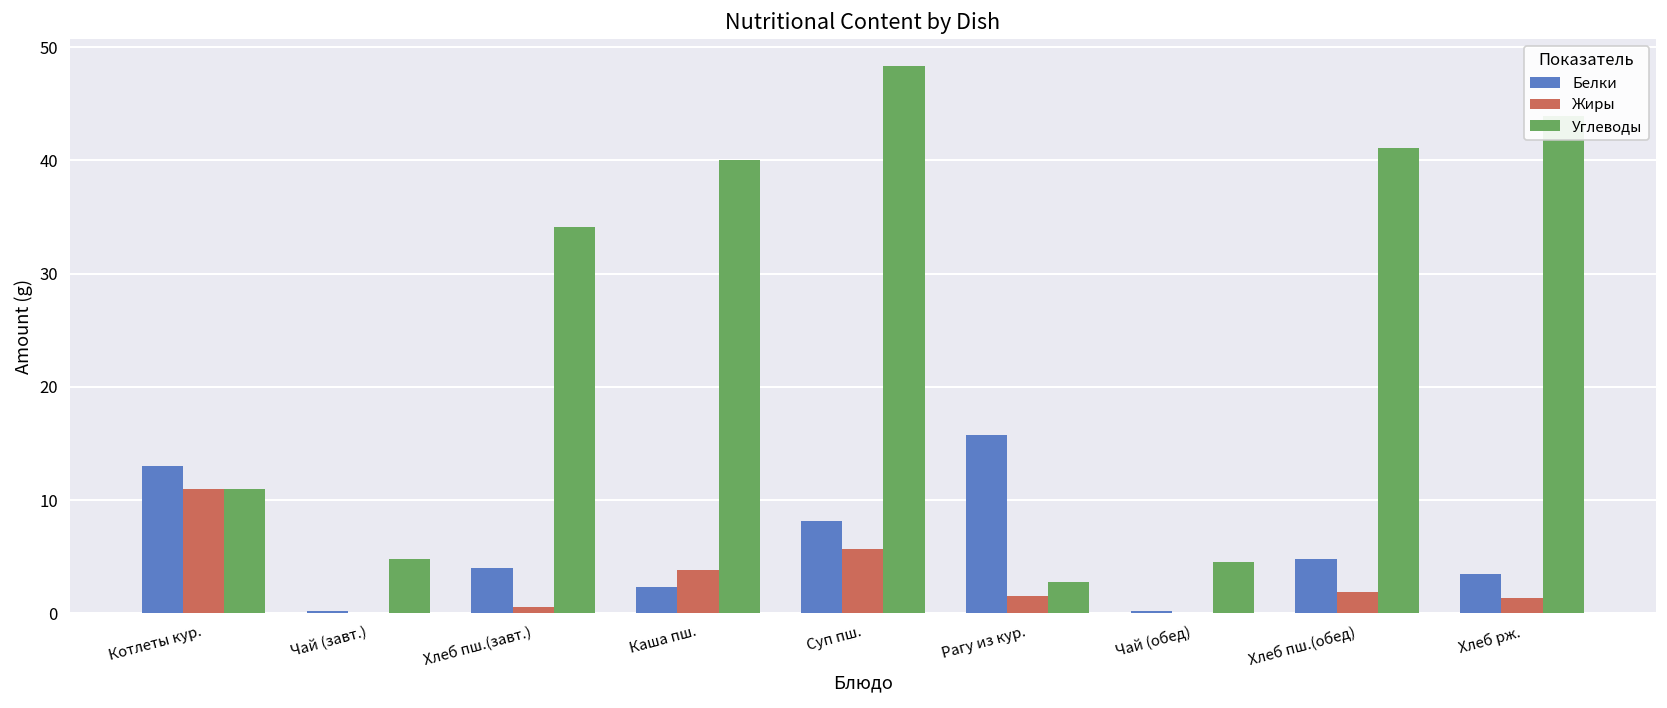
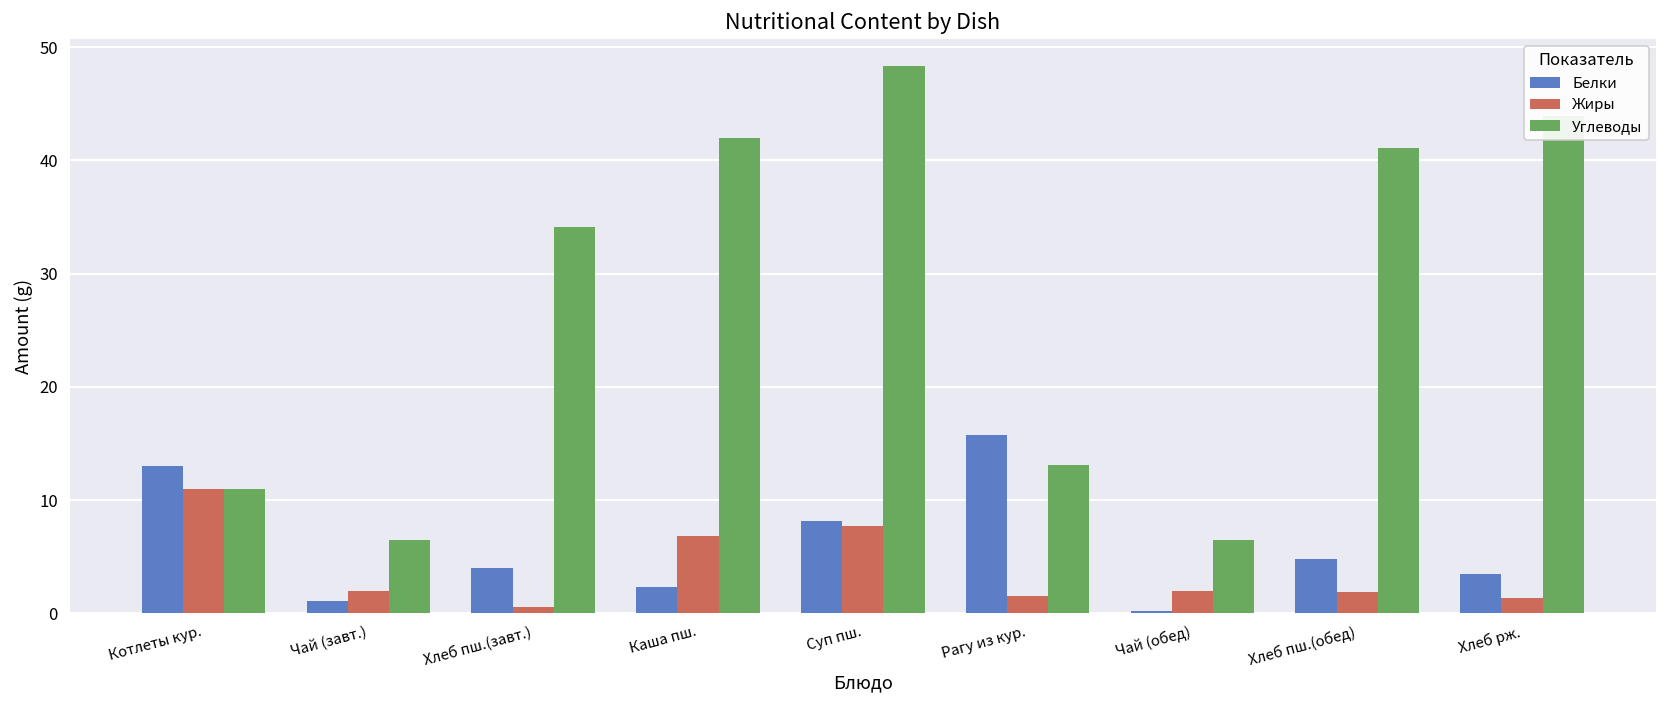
Белки, Чай (завт.): 0 -> 1
Жиры, Чай (завт.): 0 -> 2
Углеводы, Чай (завт.): 5 -> 7
Жиры, Каша пш.: 4 -> 7
Углеводы, Каша пш.: 40 -> 42
Жиры, Суп пш.: 6 -> 8
Углеводы, Рагу из кур.: 3 -> 13
Жиры, Чай (обед): 0 -> 2
Углеводы, Чай (обед): 5 -> 7
